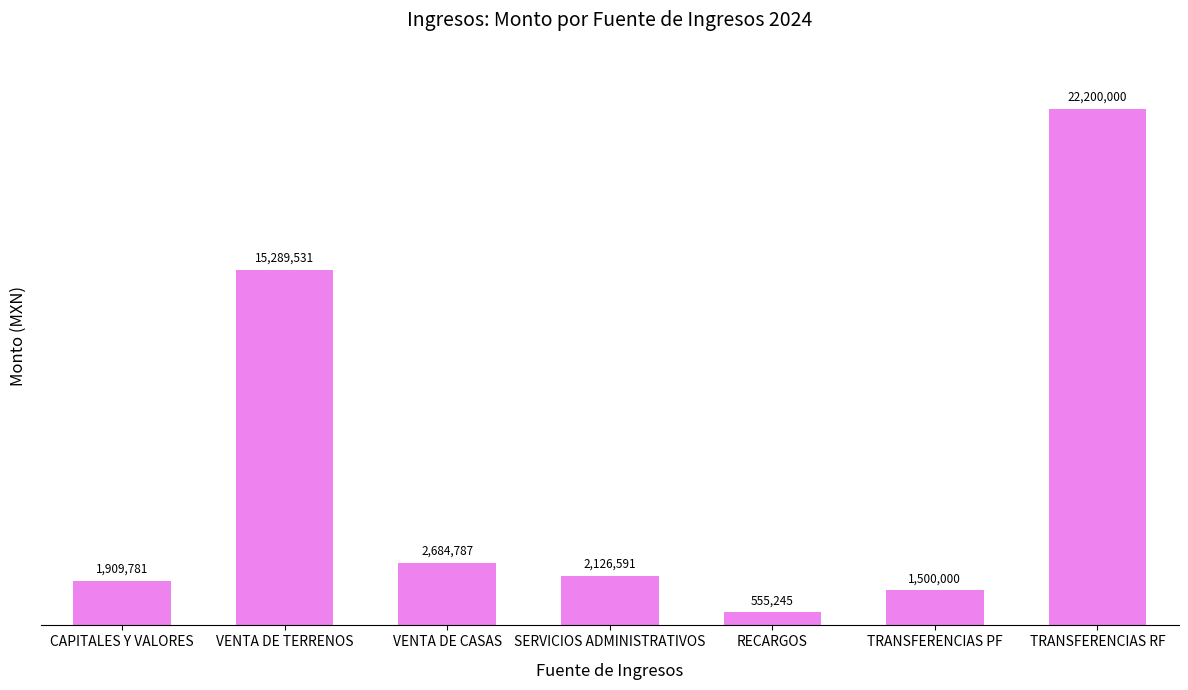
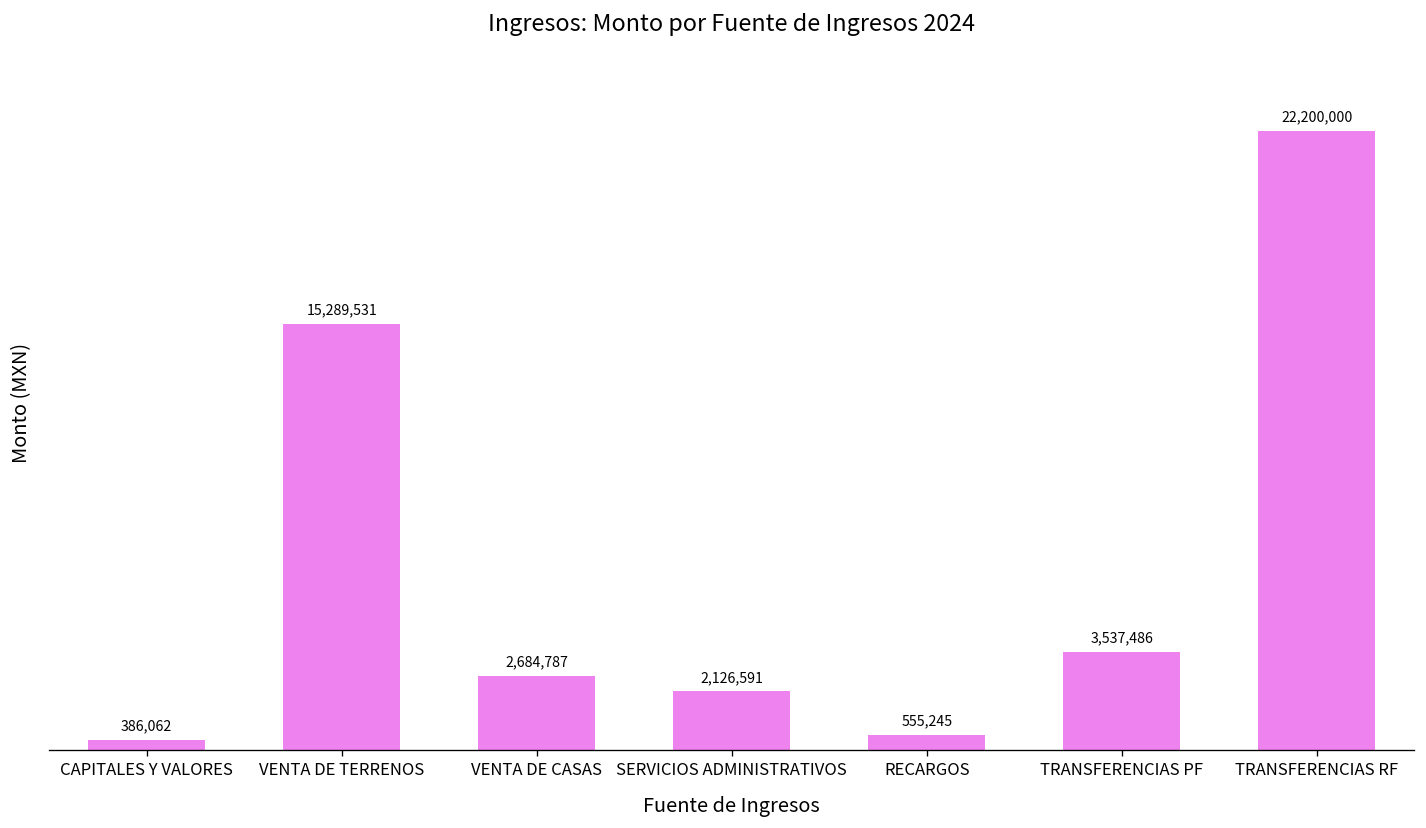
CAPITALES Y VALORES: 1,909,781 -> 386,062
TRANSFERENCIAS PF: 1,500,000 -> 3,537,486
